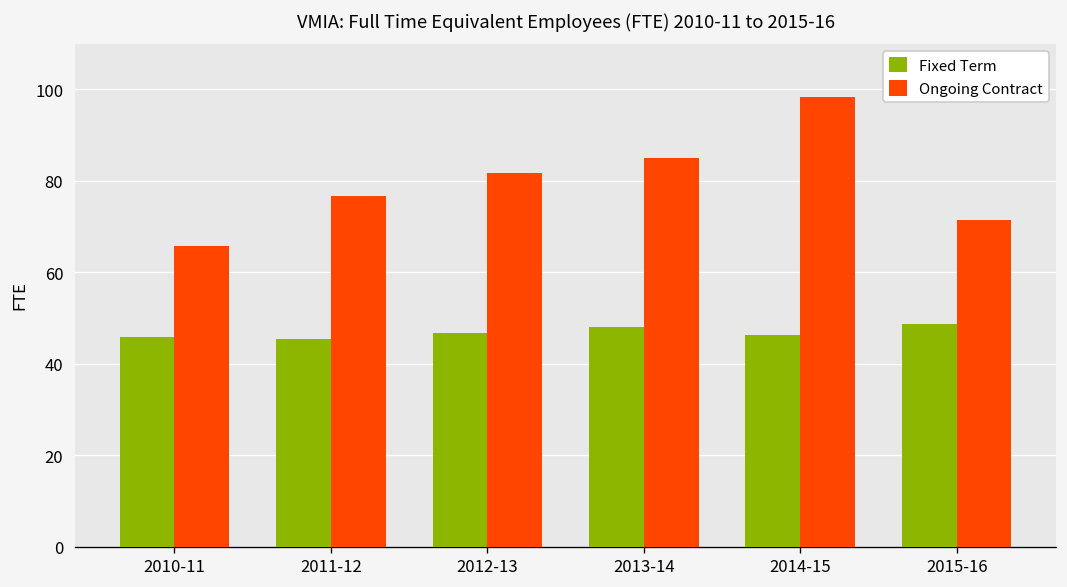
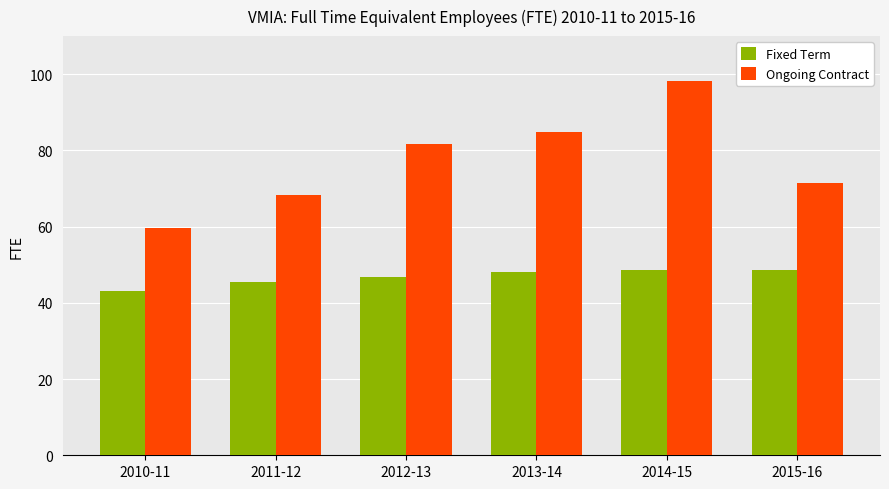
Fixed Term, 2010-11: 46 -> 43
Ongoing Contract, 2010-11: 66 -> 60
Ongoing Contract, 2011-12: 77 -> 68
Fixed Term, 2014-15: 46 -> 49
